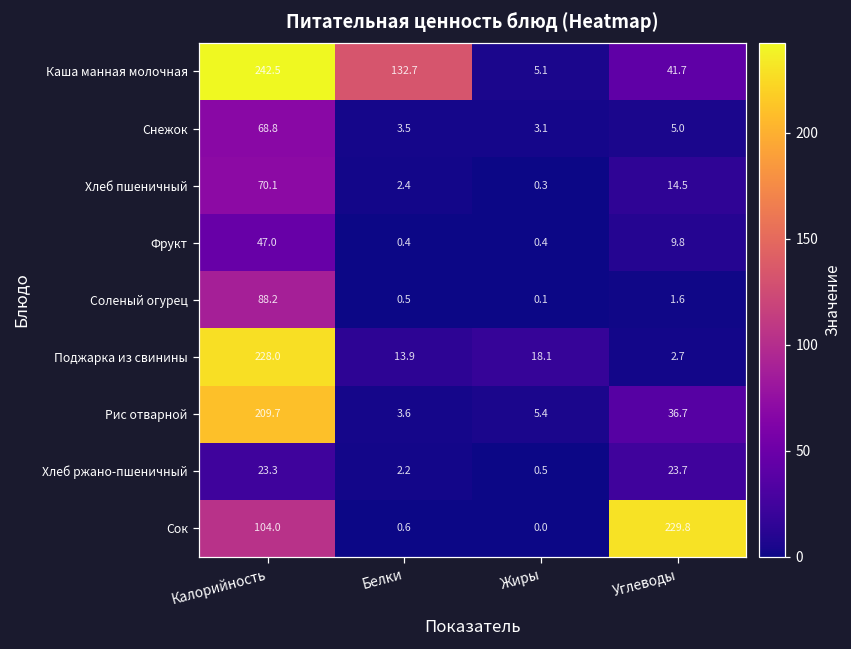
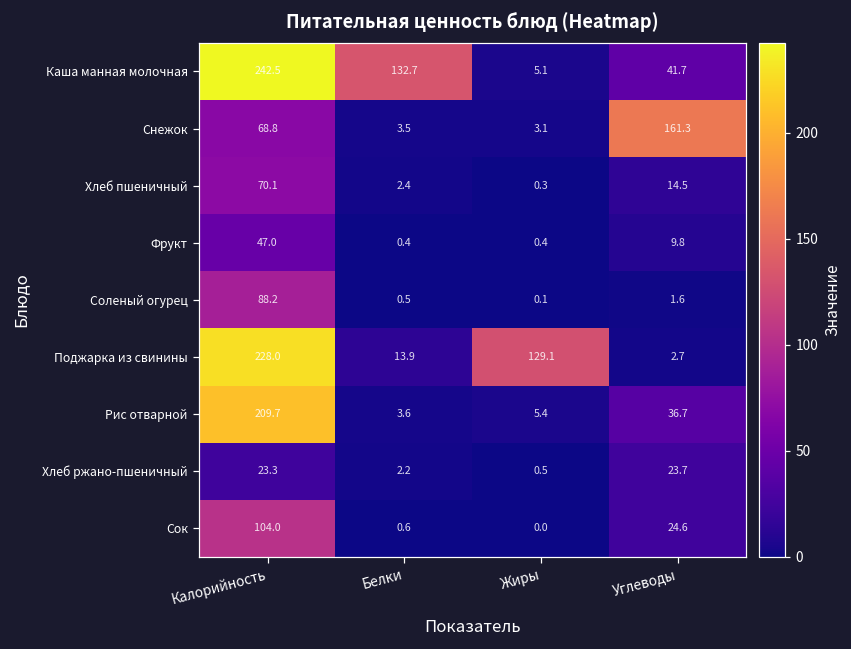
Снежок, Углеводы: 5.0 -> 161.3
Поджарка из свинины, Жиры: 18.1 -> 129.1
Сок, Углеводы: 229.8 -> 24.6
